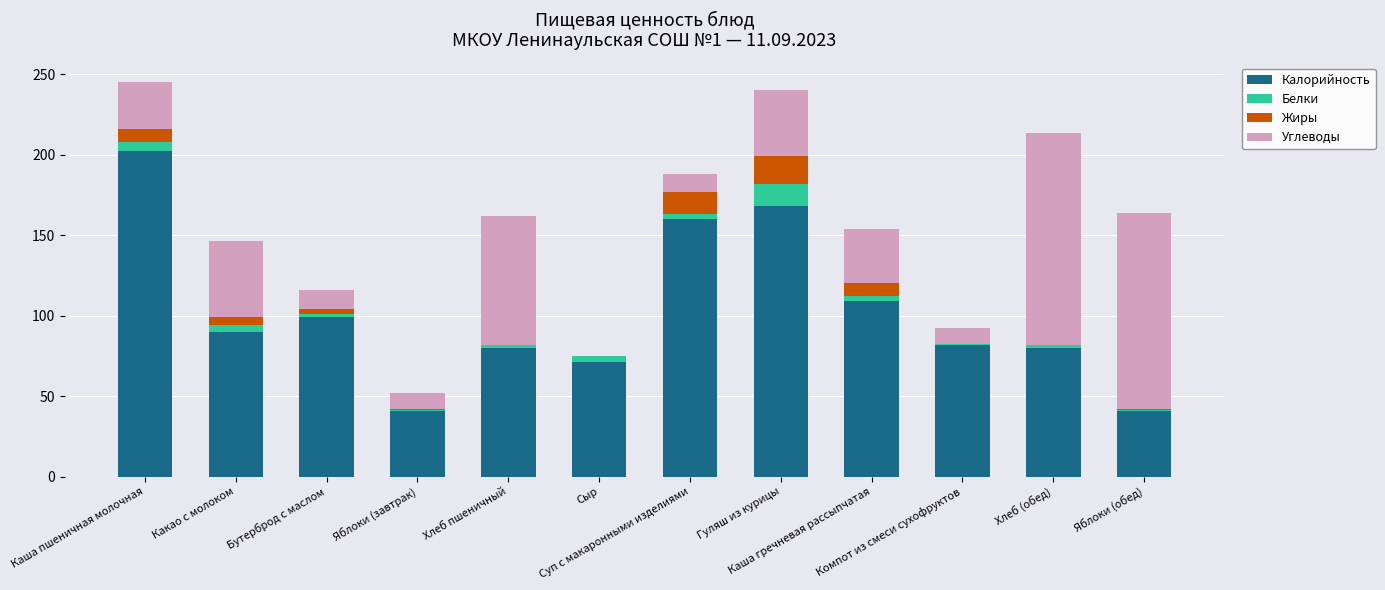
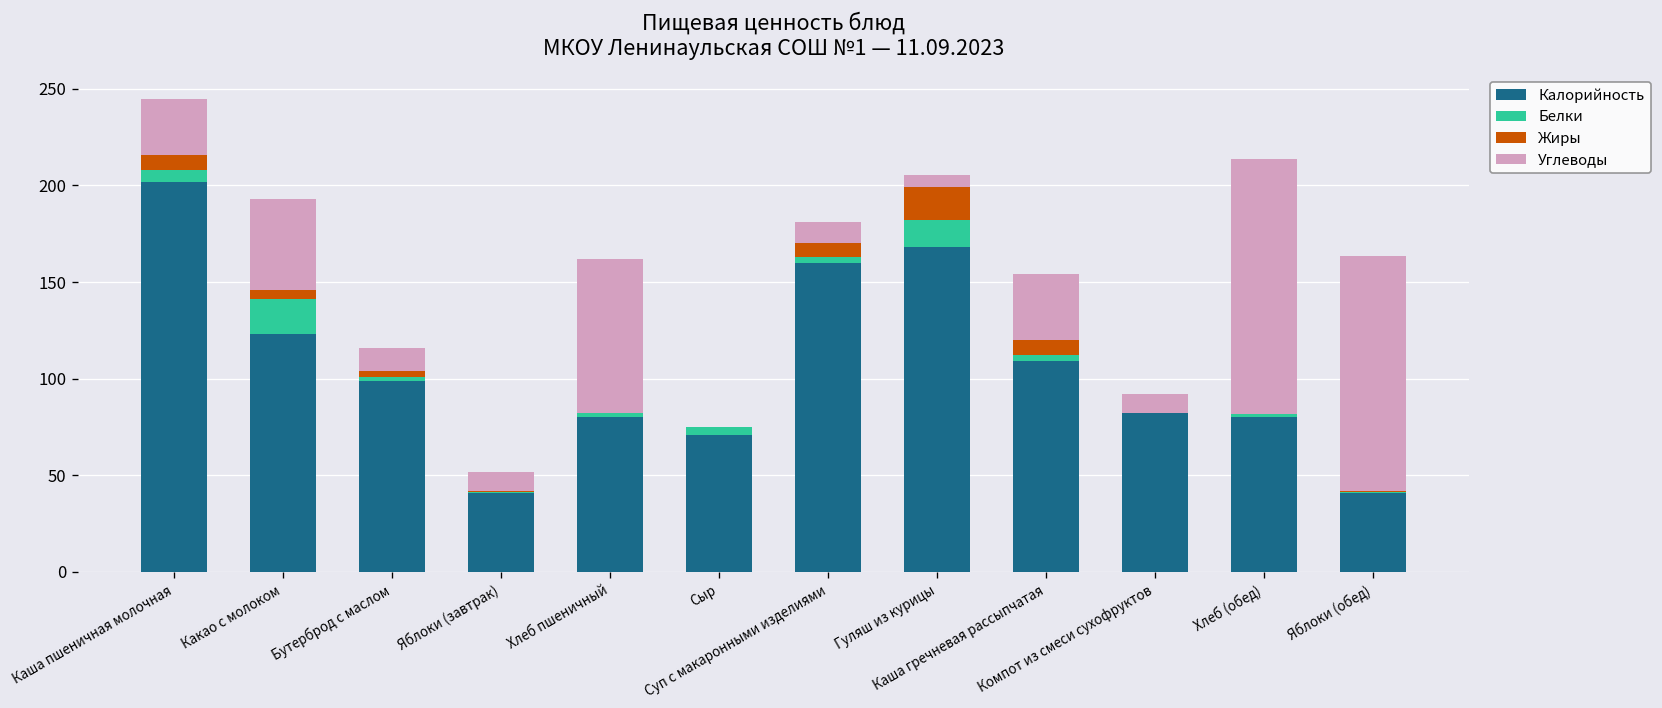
Калорийность, Какао с молоком: 90 -> 123
Белки, Какао с молоком: 4 -> 18
Жиры, Суп с макаронными изделиями: 14 -> 7
Углеводы, Гуляш из курицы: 41 -> 7
